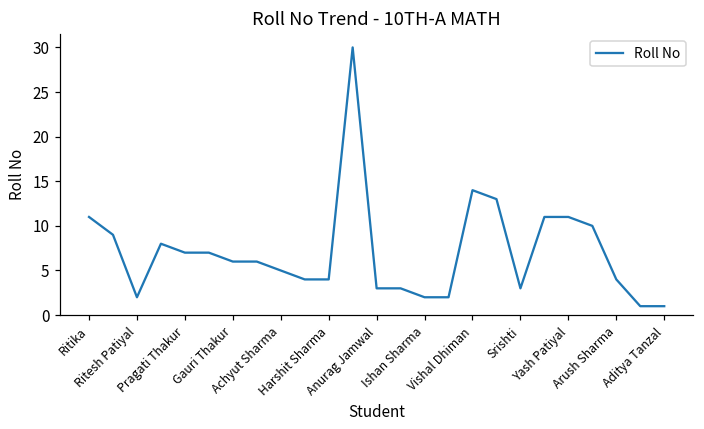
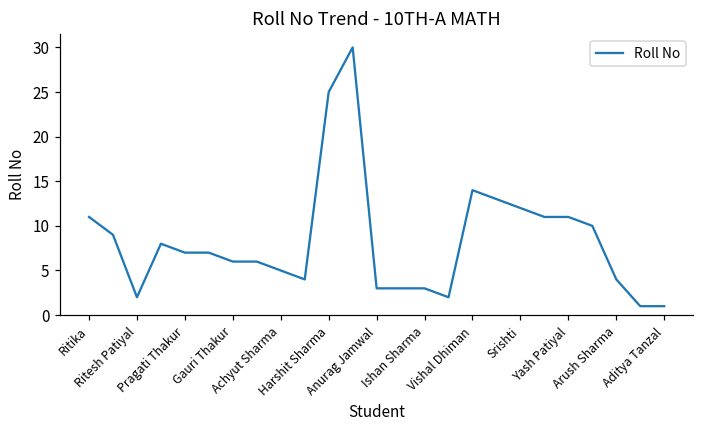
Harshit Sharma: 4 -> 25
Ishan Sharma: 2 -> 3
Srishti: 3 -> 12
